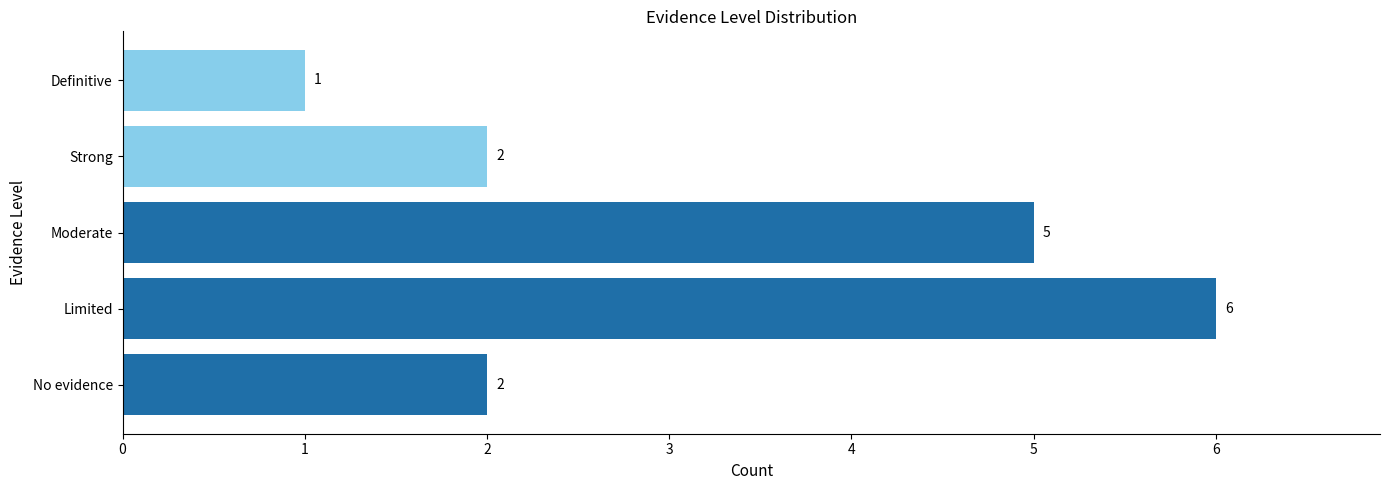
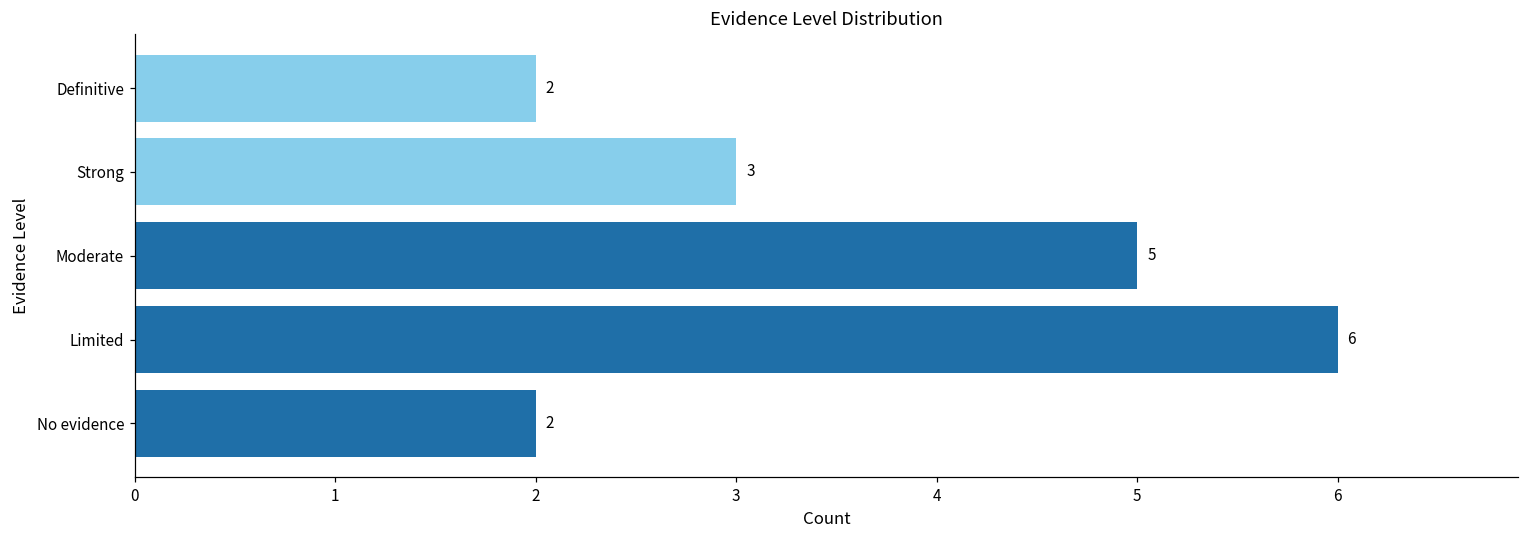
Definitive: 1 -> 2
Strong: 2 -> 3
